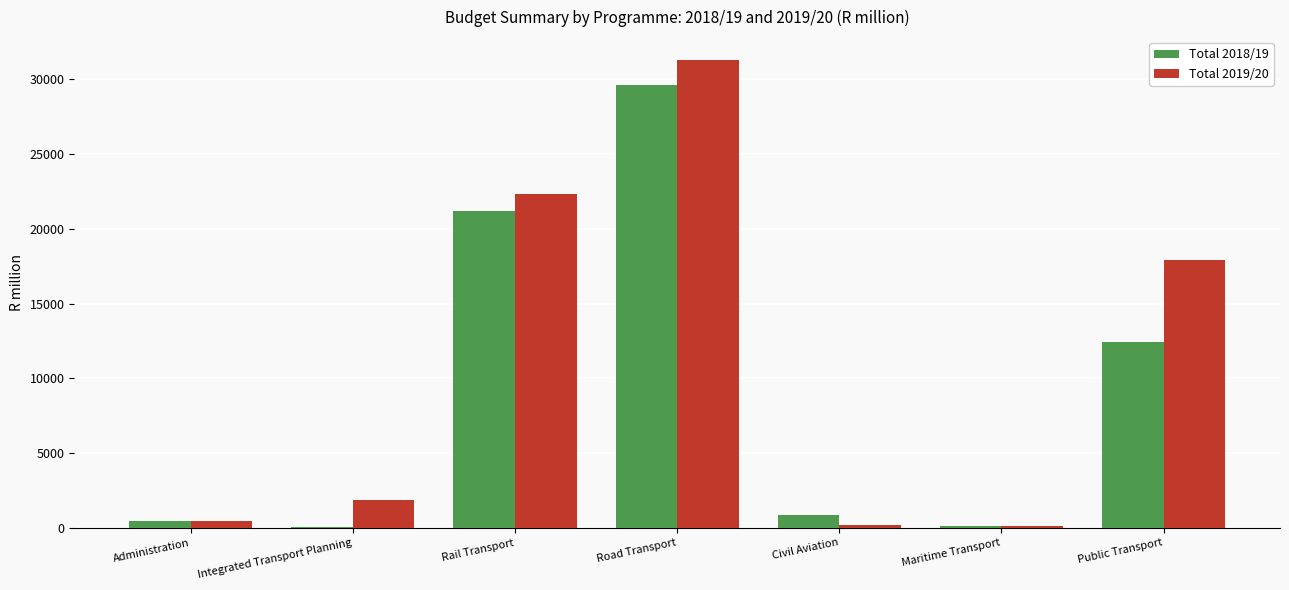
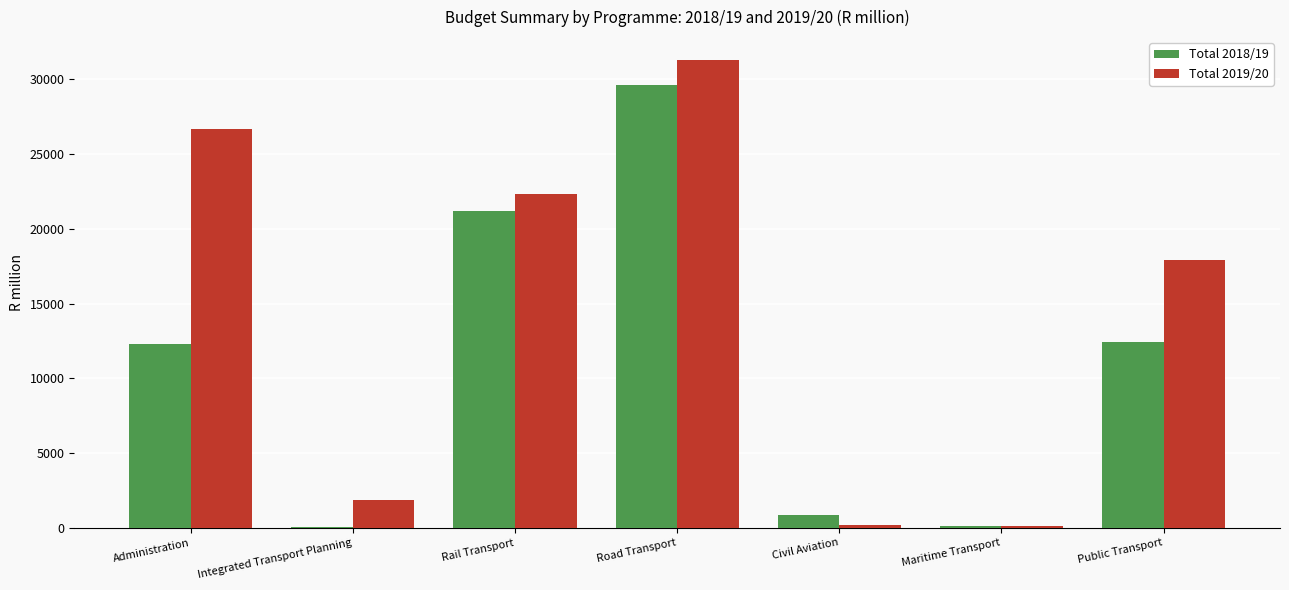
Total 2018/19, Administration: 400 -> 12300
Total 2019/20, Administration: 500 -> 26700
